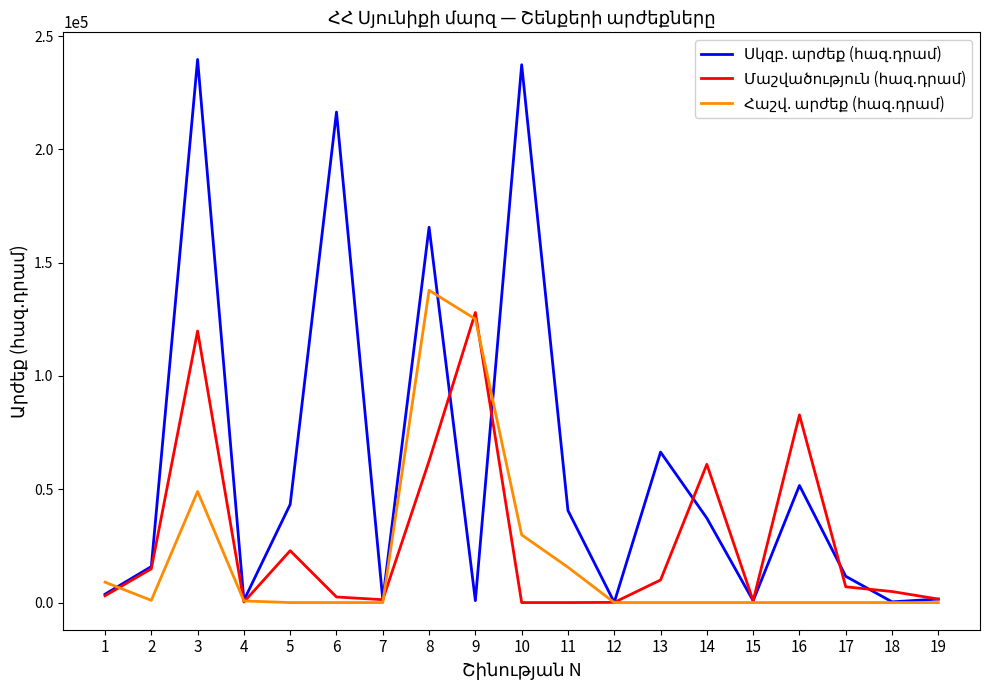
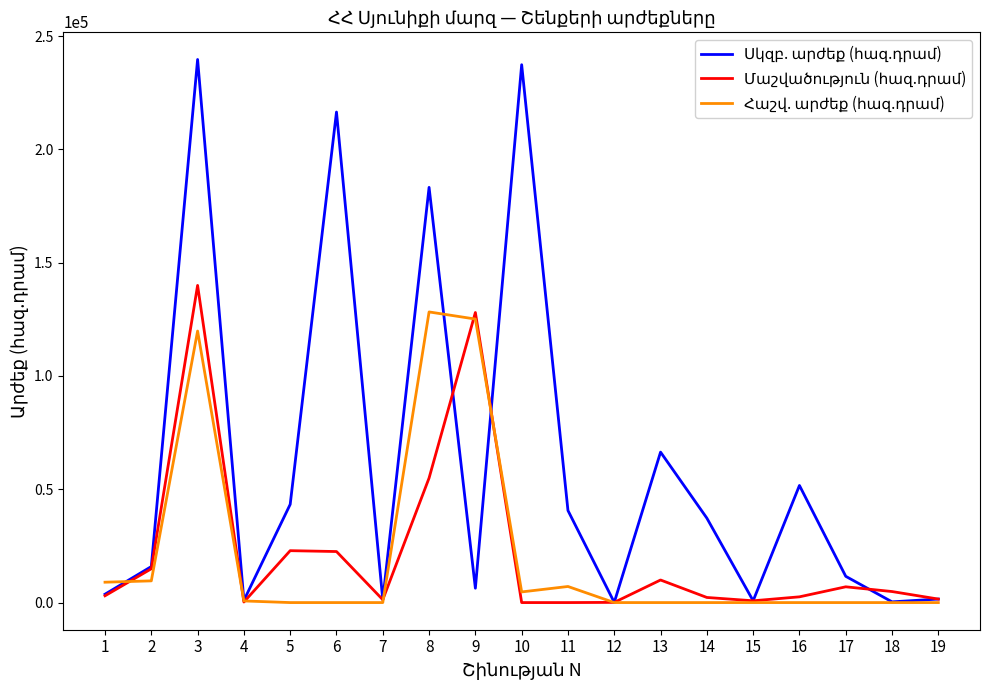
Հաշվ. արժեք (հազ.դրամ), 2: 1000 -> 10000
Մաշվածություն (հազ.դրամ), 3: 120000 -> 140000
Հաշվ. արժեք (հազ.դրամ), 3: 49000 -> 120000
Մաշվածություն (հազ.դրամ), 6: 2000 -> 23000
Սկզբ. արժեք (հազ.դրամ), 8: 166000 -> 183000
Մաշվածություն (հազ.դրամ), 8: 63000 -> 55000
Հաշվ. արժեք (հազ.դրամ), 8: 138000 -> 128000
Սկզբ. արժեք (հազ.դրամ), 9: 1000 -> 6000
Հաշվ. արժեք (հազ.դրամ), 10: 30000 -> 5000
Հաշվ. արժեք (հազ.դրամ), 11: 16000 -> 7000
Մաշվածություն (հազ.դրամ), 14: 61000 -> 2000
Մաշվածություն (հազ.դրամ), 16: 83000 -> 3000
